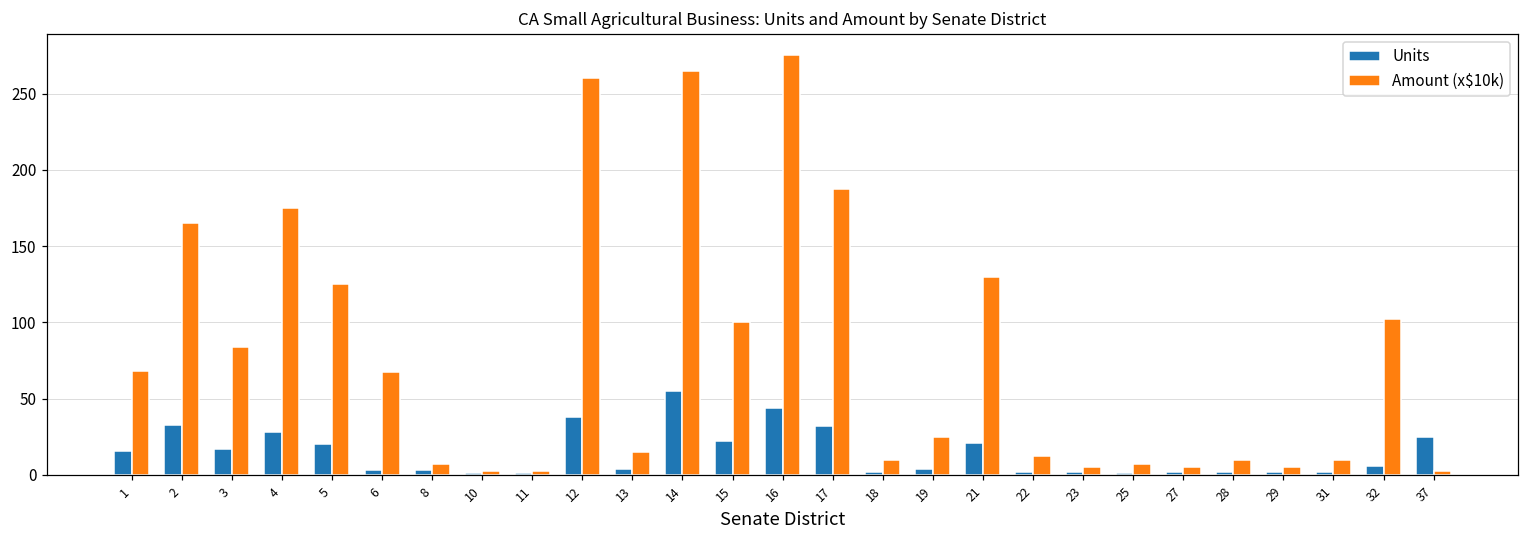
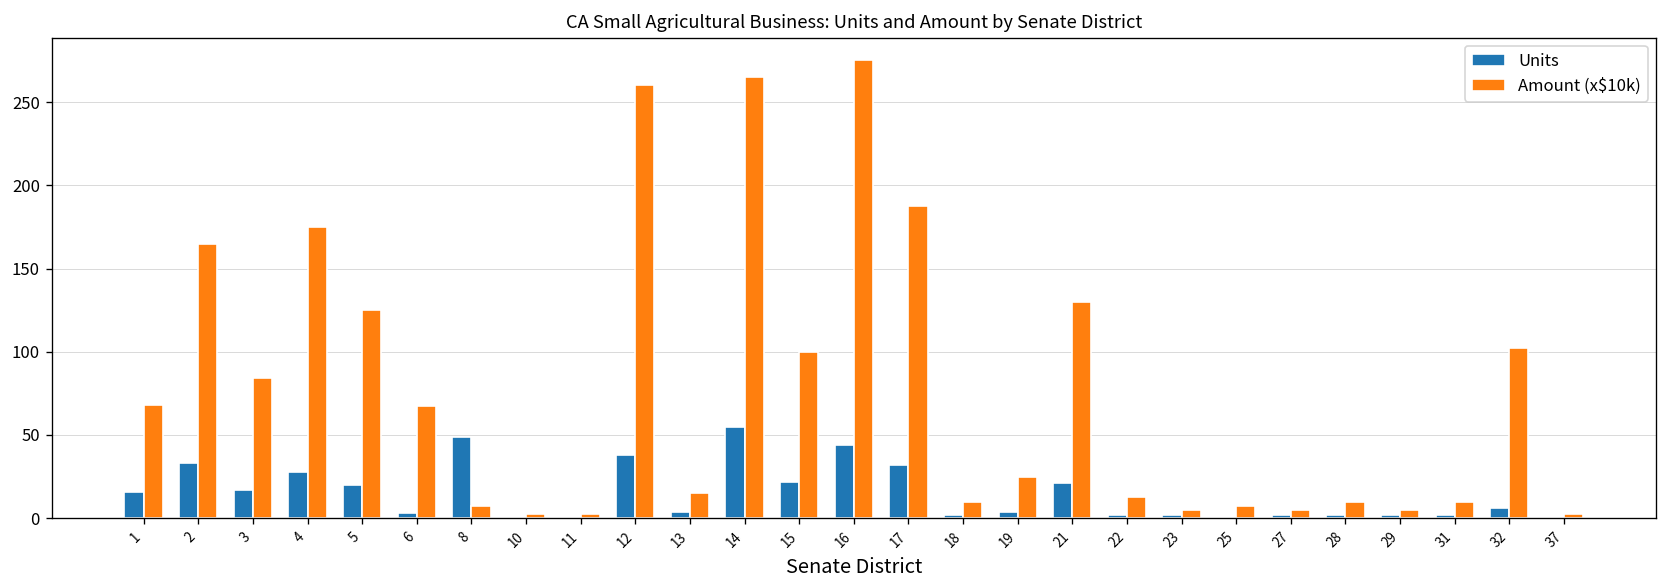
Units, 8: 3 -> 49
Units, 37: 25 -> 1
